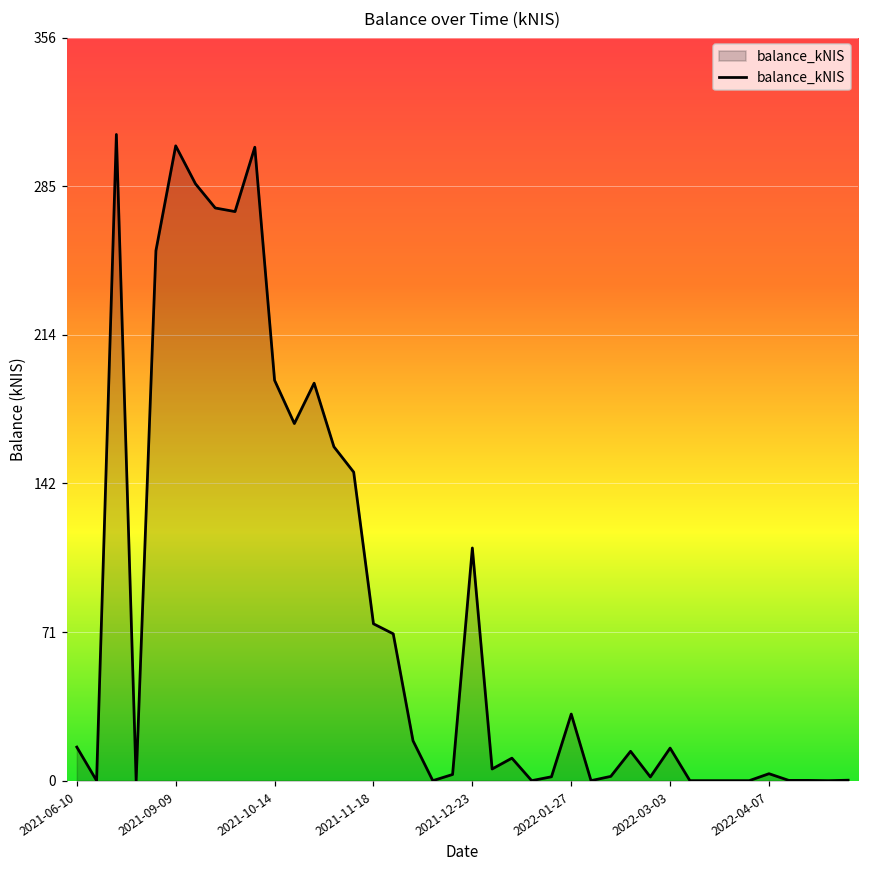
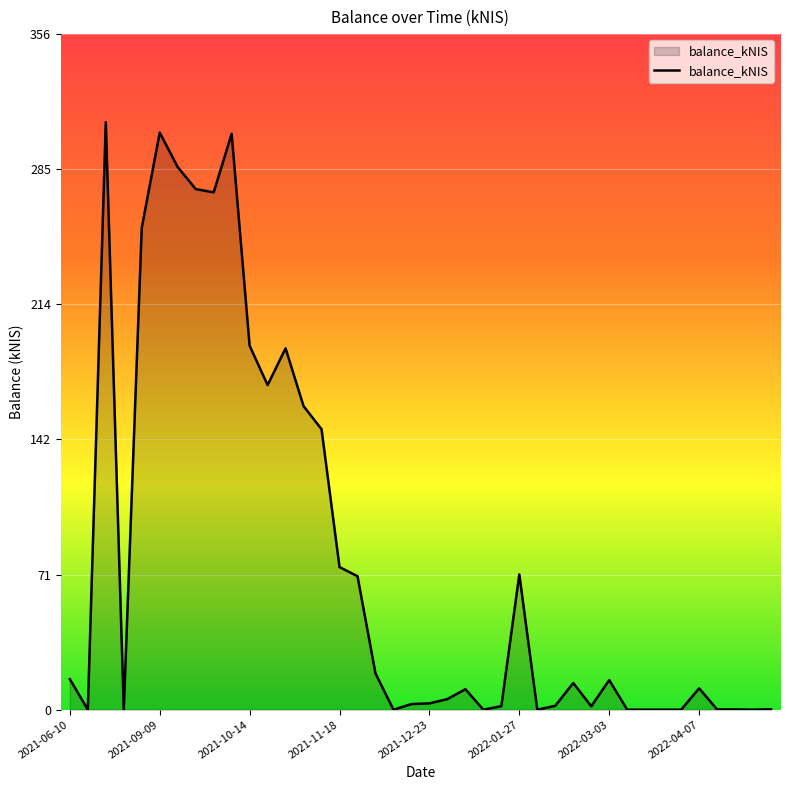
2021-12-23: 112 -> 3
2022-01-27: 32 -> 71
2022-04-07: 3 -> 11
